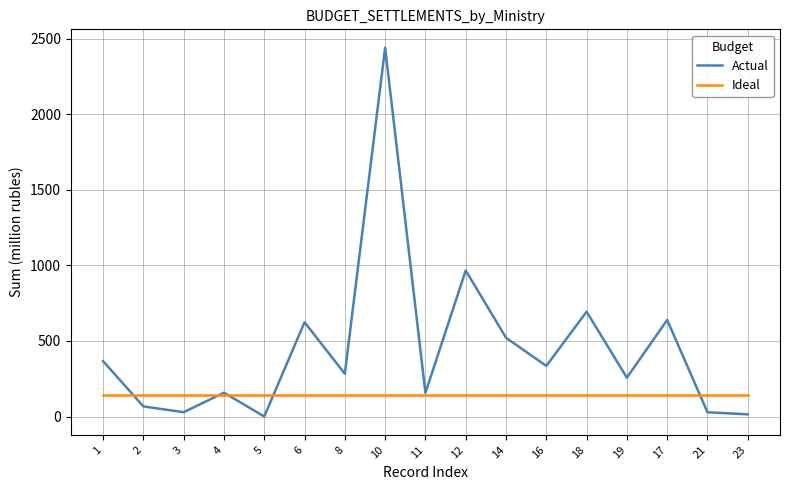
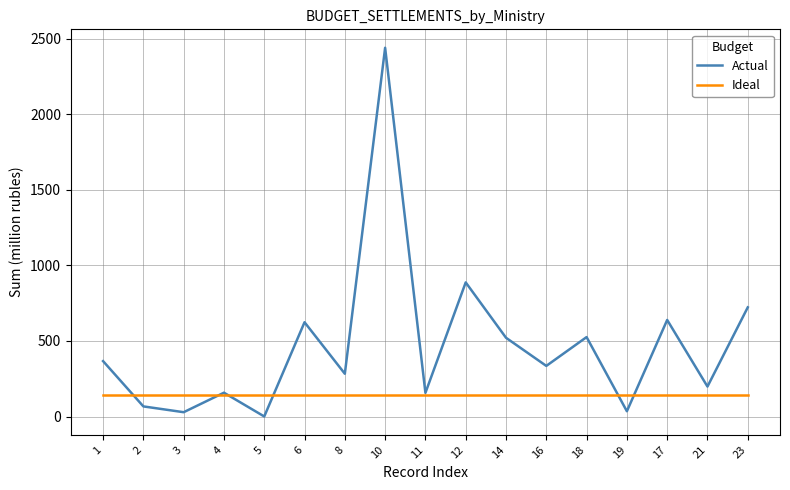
Actual, 12: 970 -> 890
Actual, 18: 690 -> 530
Actual, 19: 260 -> 30
Actual, 21: 30 -> 200
Actual, 23: 10 -> 720
